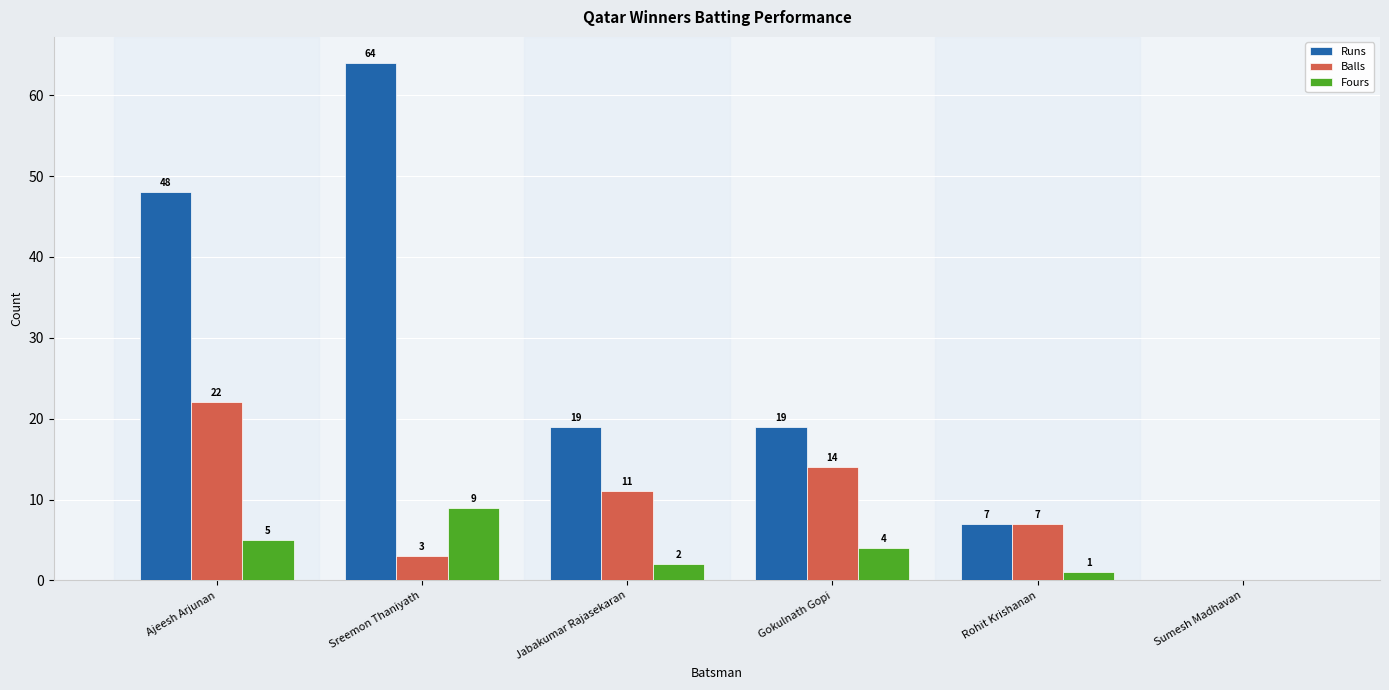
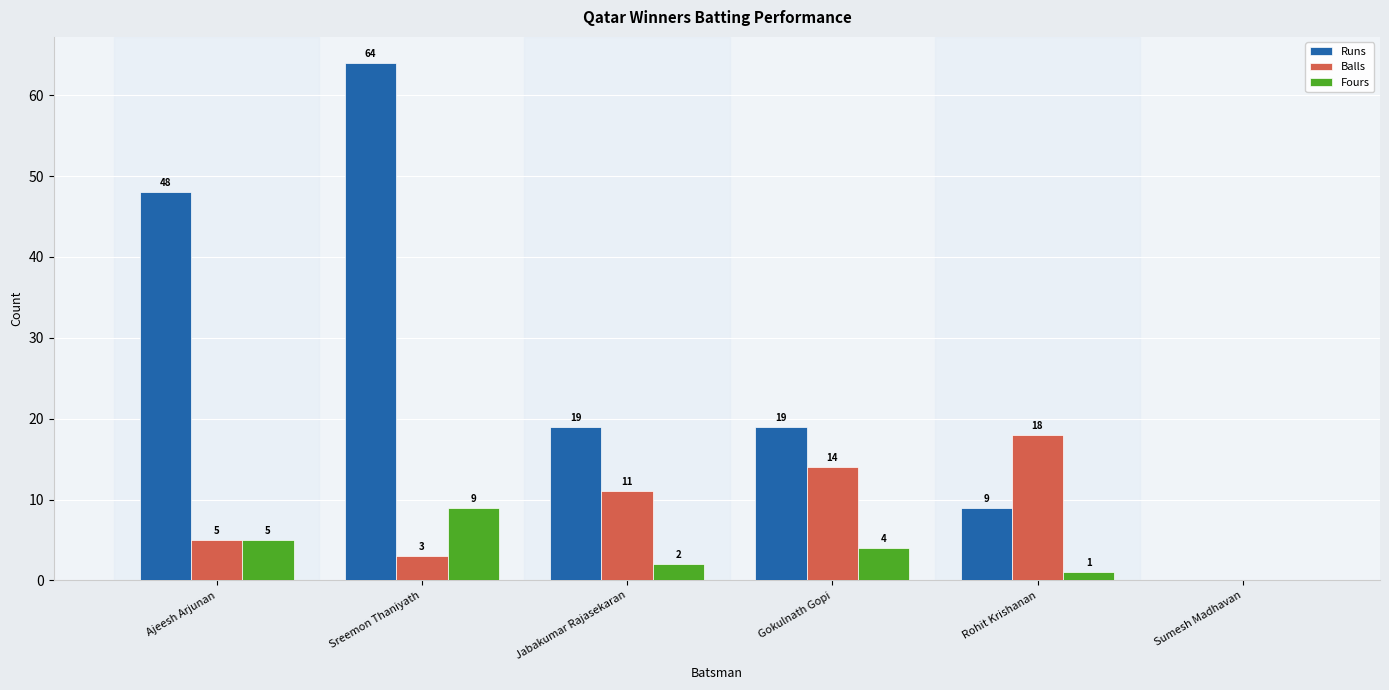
Balls, Ajeesh Arjunan: 22 -> 5
Runs, Rohit Krishanan: 7 -> 9
Balls, Rohit Krishanan: 7 -> 18
